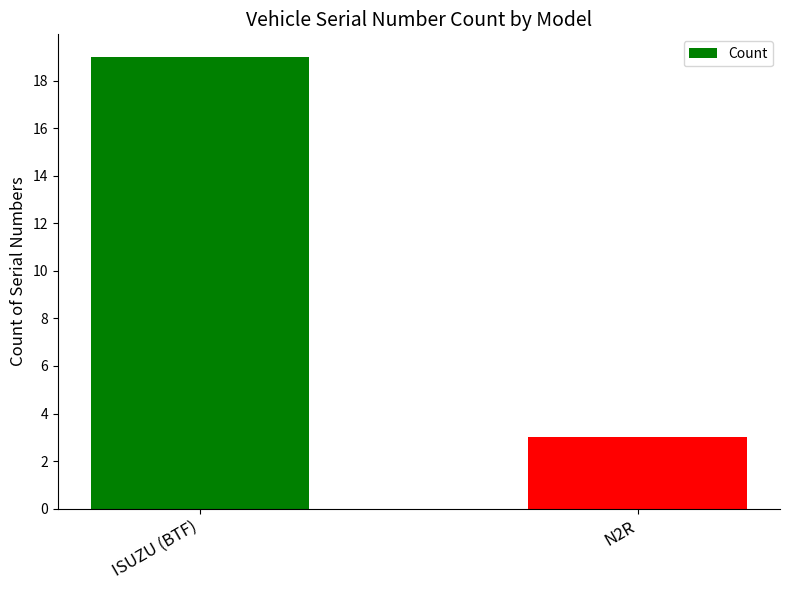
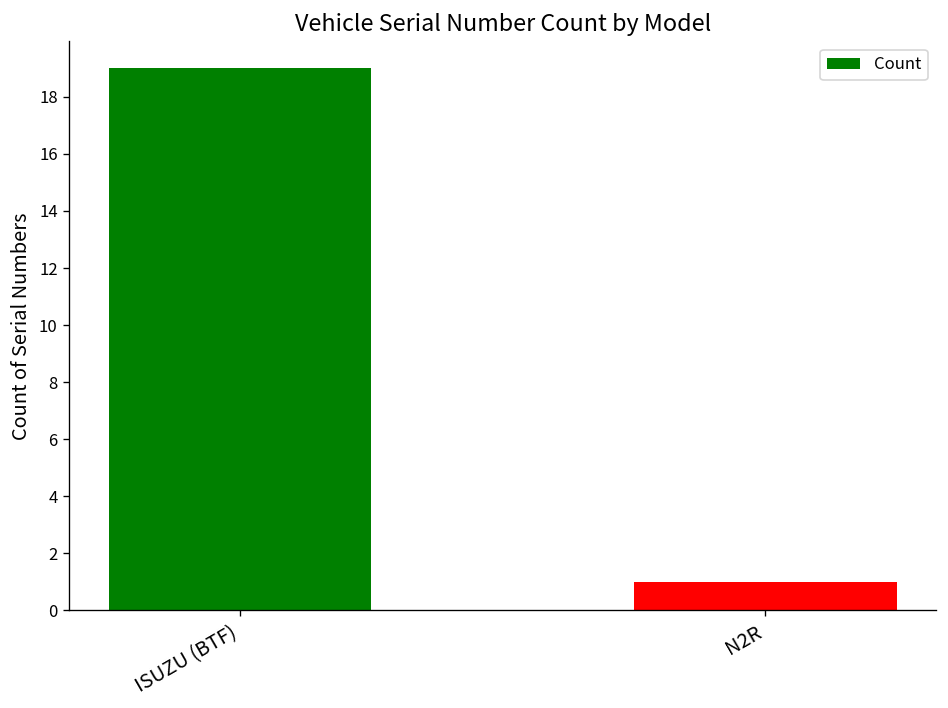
N2R: 3 -> 1
